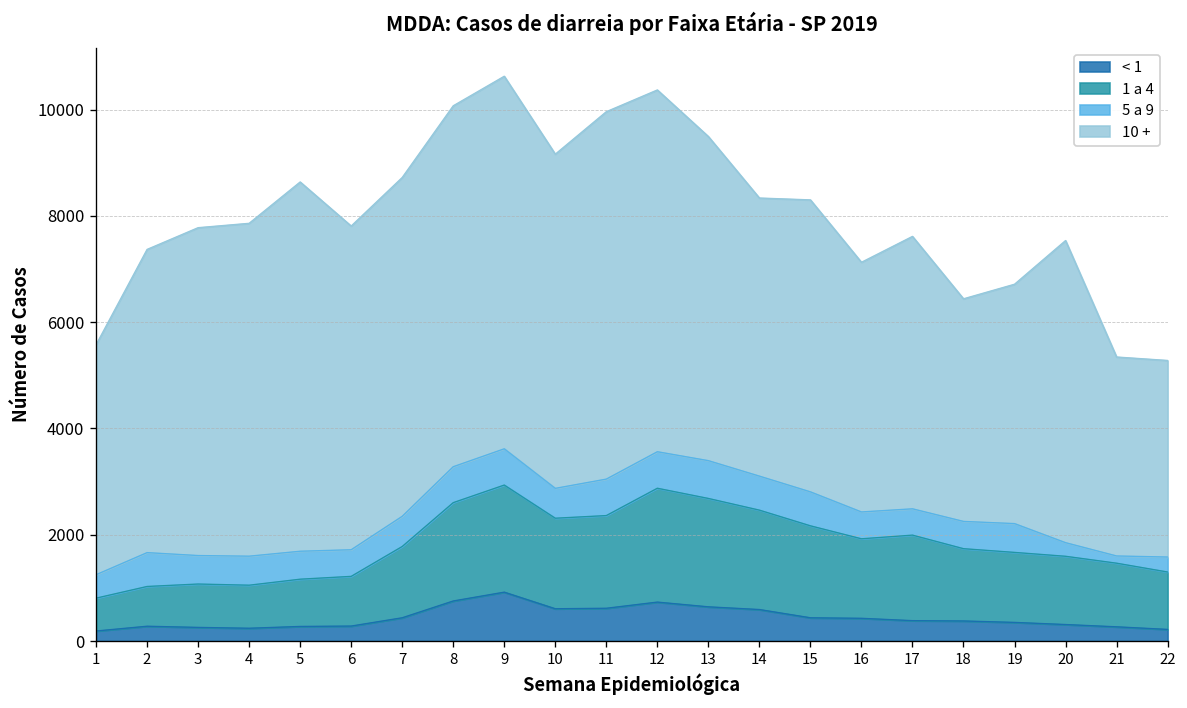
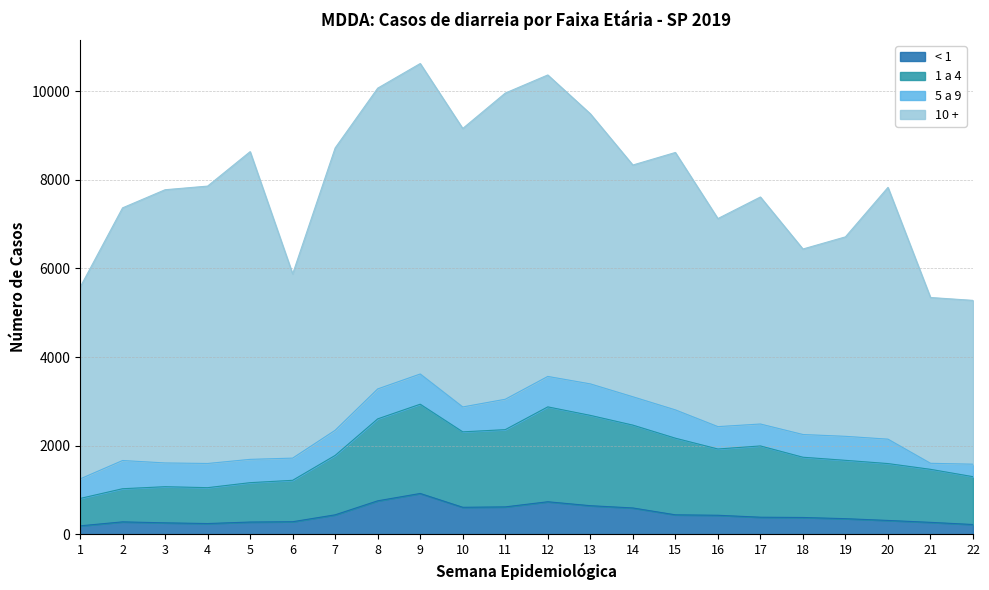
10 +, 6: 6100 -> 4200
10 +, 15: 5500 -> 5800
5 a 9, 20: 300 -> 600
